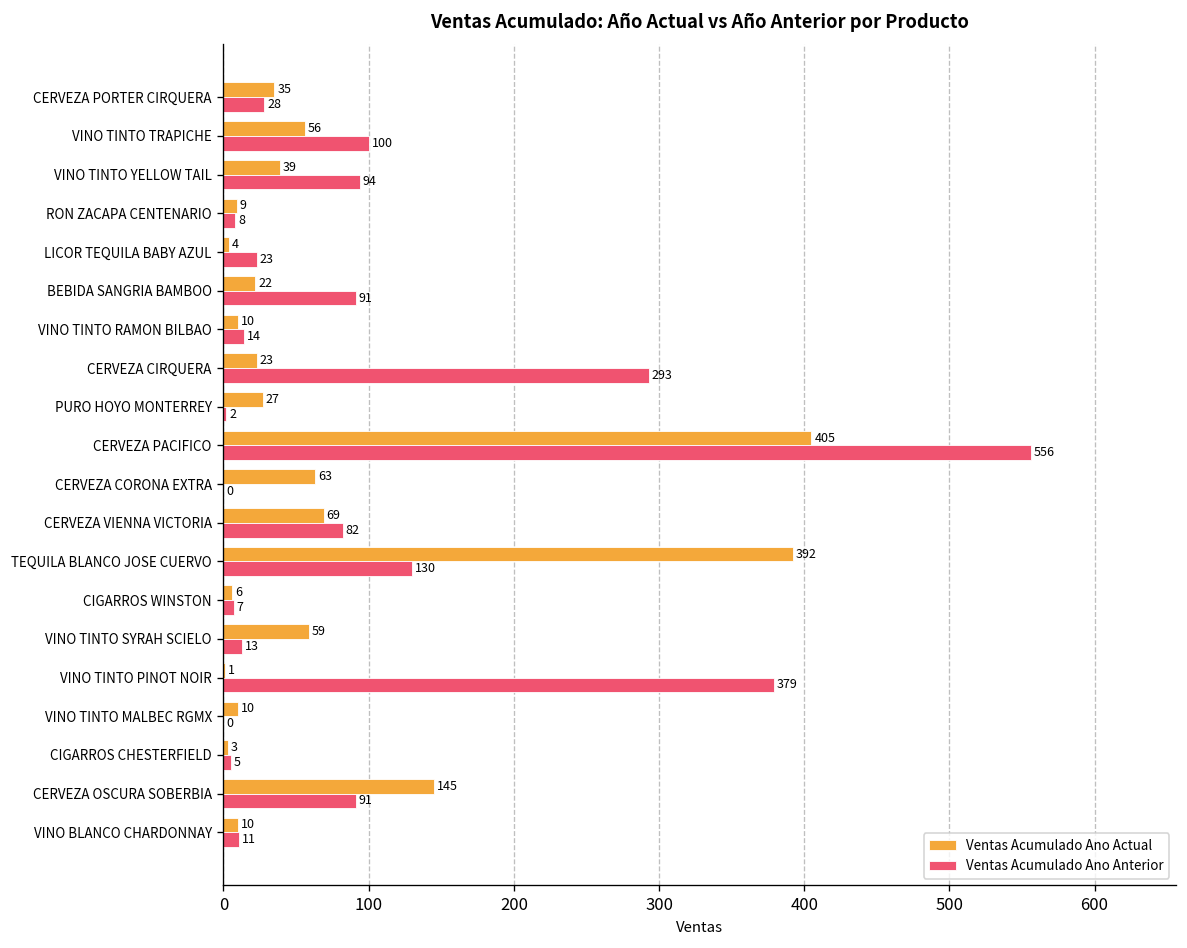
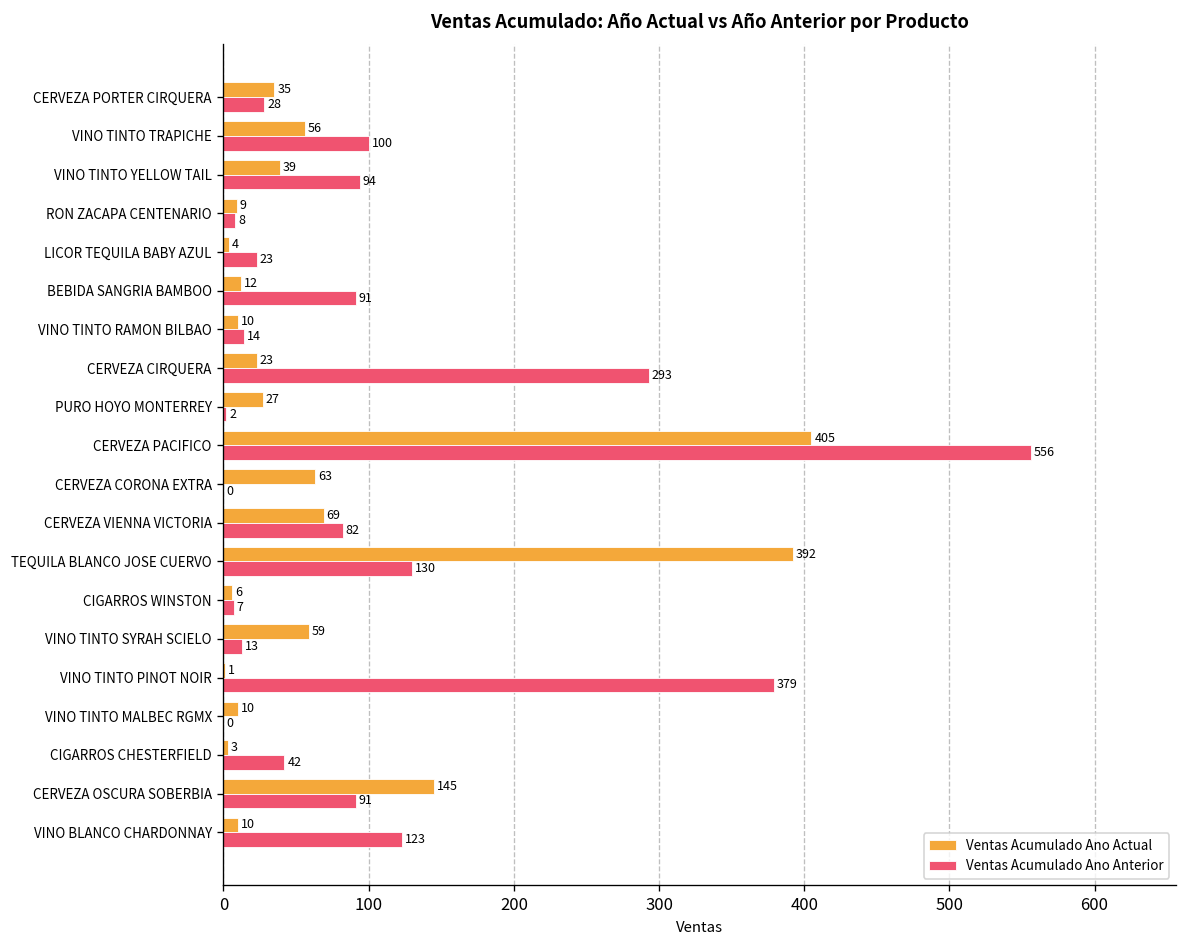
Ventas Acumulado Ano Actual, BEBIDA SANGRIA BAMBOO: 22 -> 12
Ventas Acumulado Ano Anterior, CIGARROS CHESTERFIELD: 5 -> 42
Ventas Acumulado Ano Anterior, VINO BLANCO CHARDONNAY: 11 -> 123
